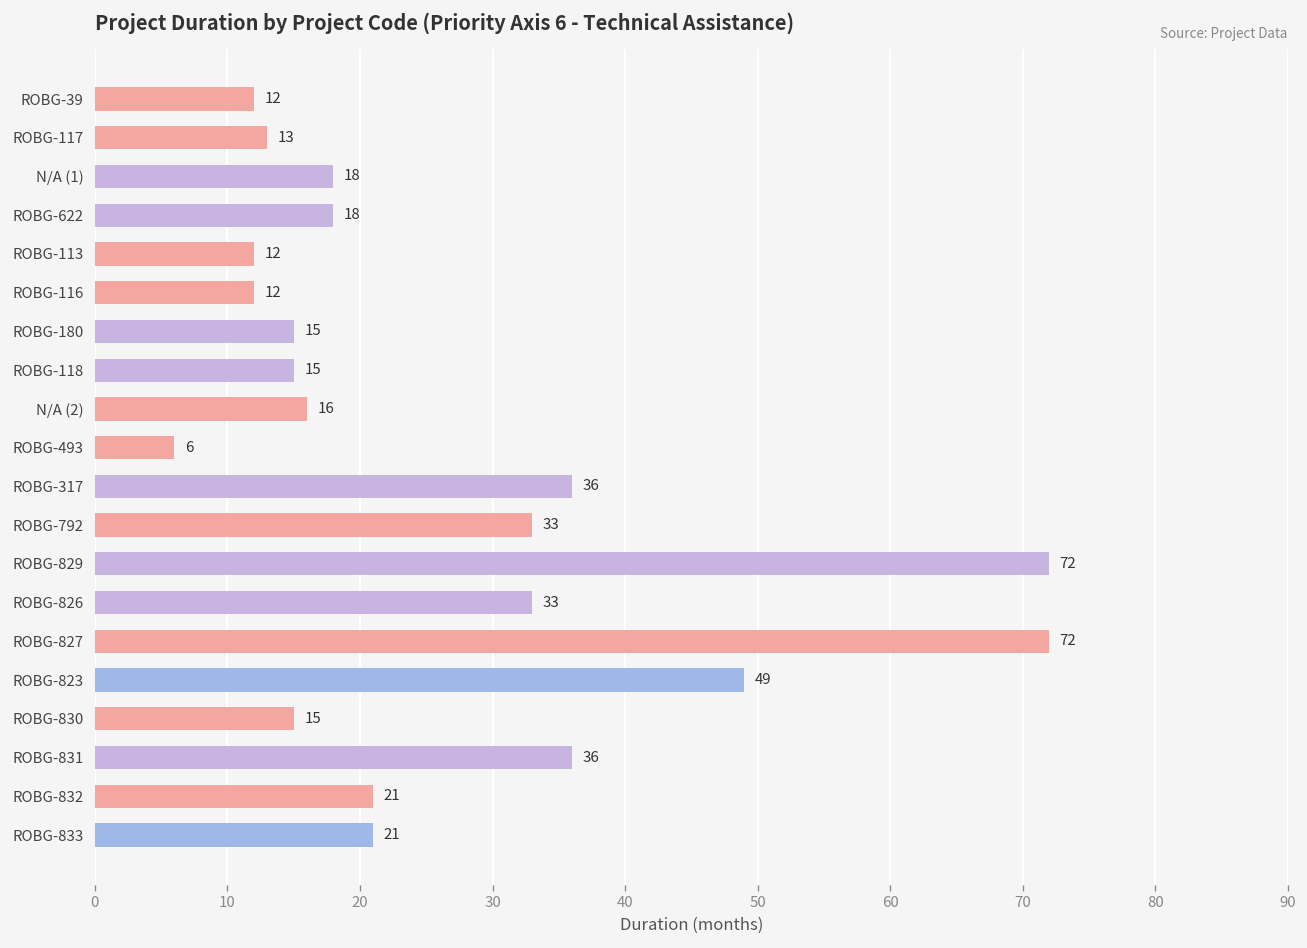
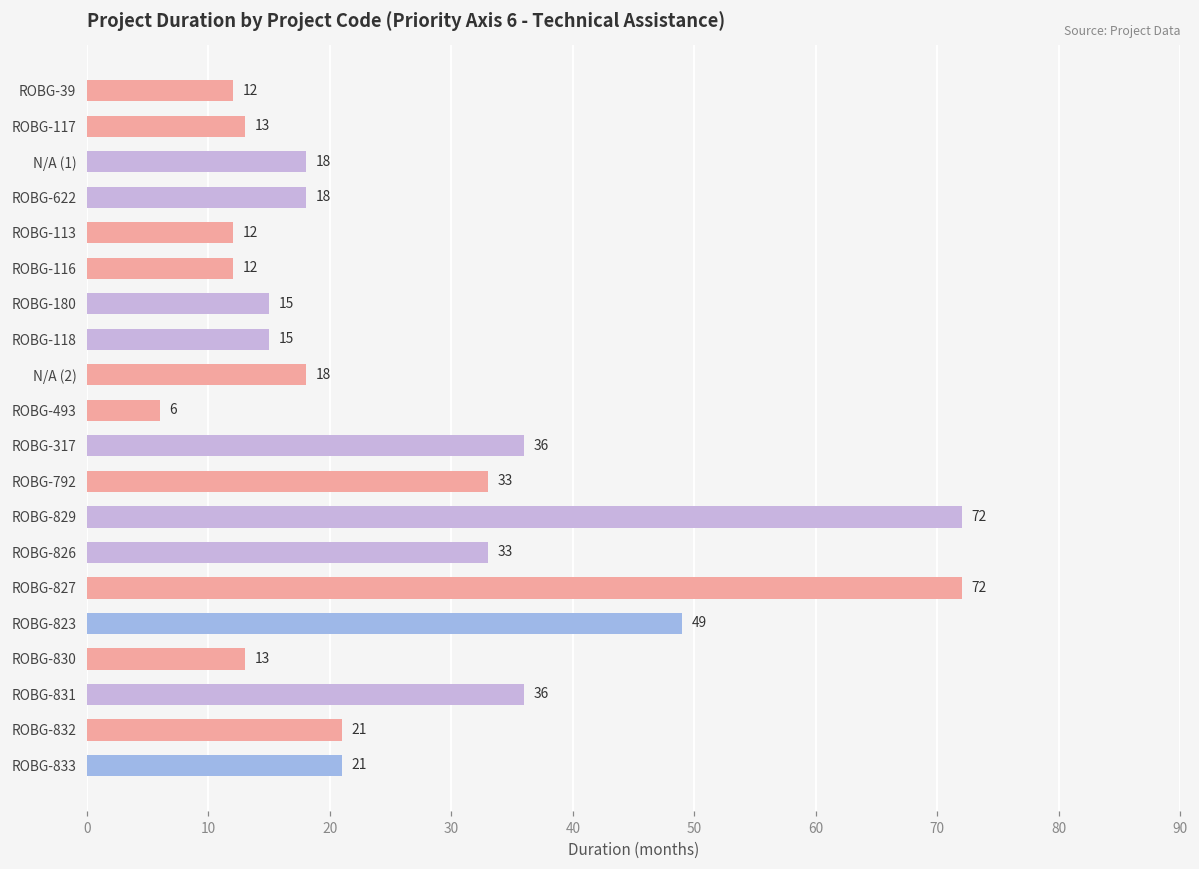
N/A (2): 16 -> 18
ROBG-830: 15 -> 13
